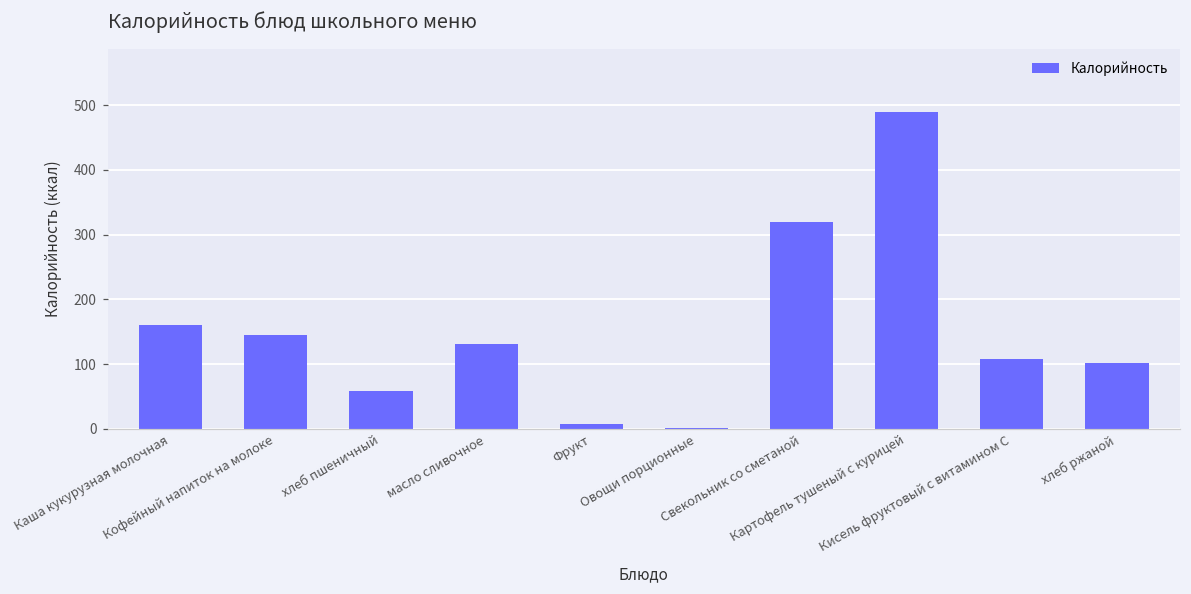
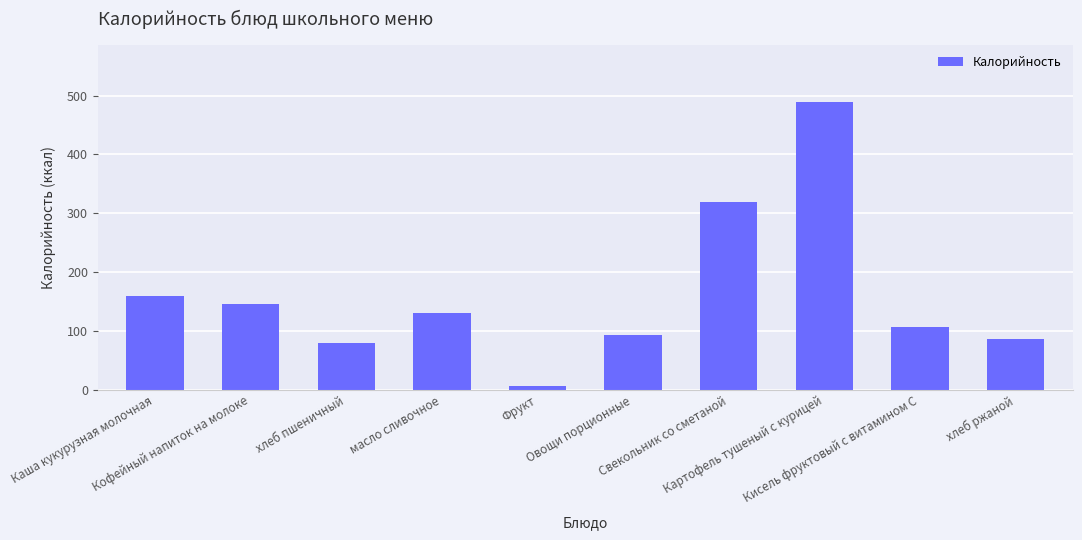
хлеб пшеничный: 60 -> 80
Овощи порционные: 0 -> 90
хлеб ржаной: 100 -> 90
